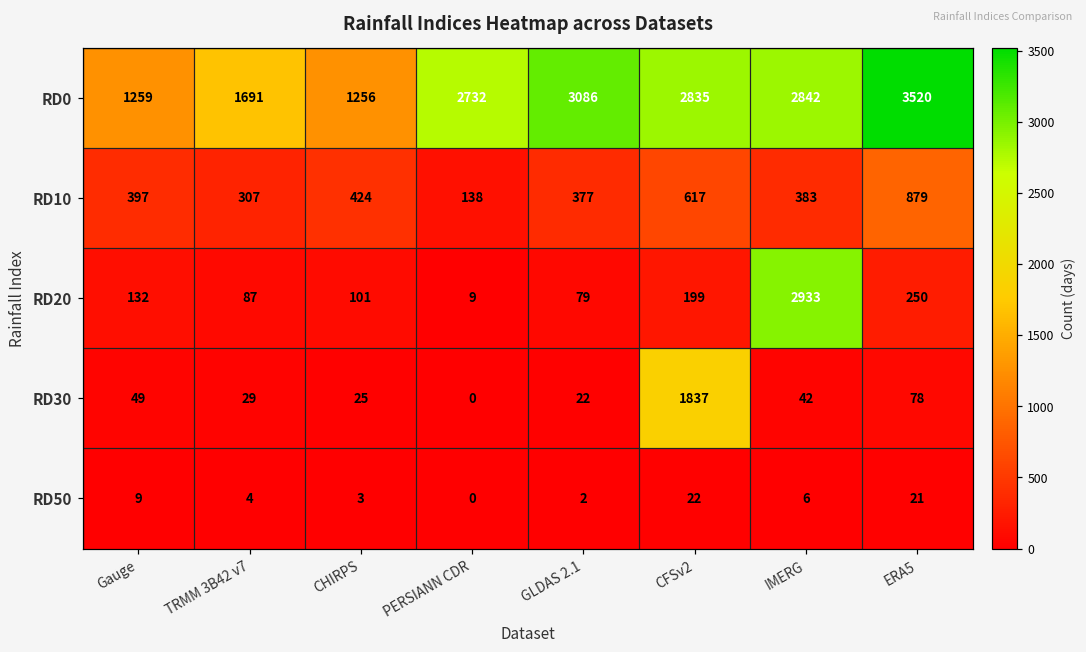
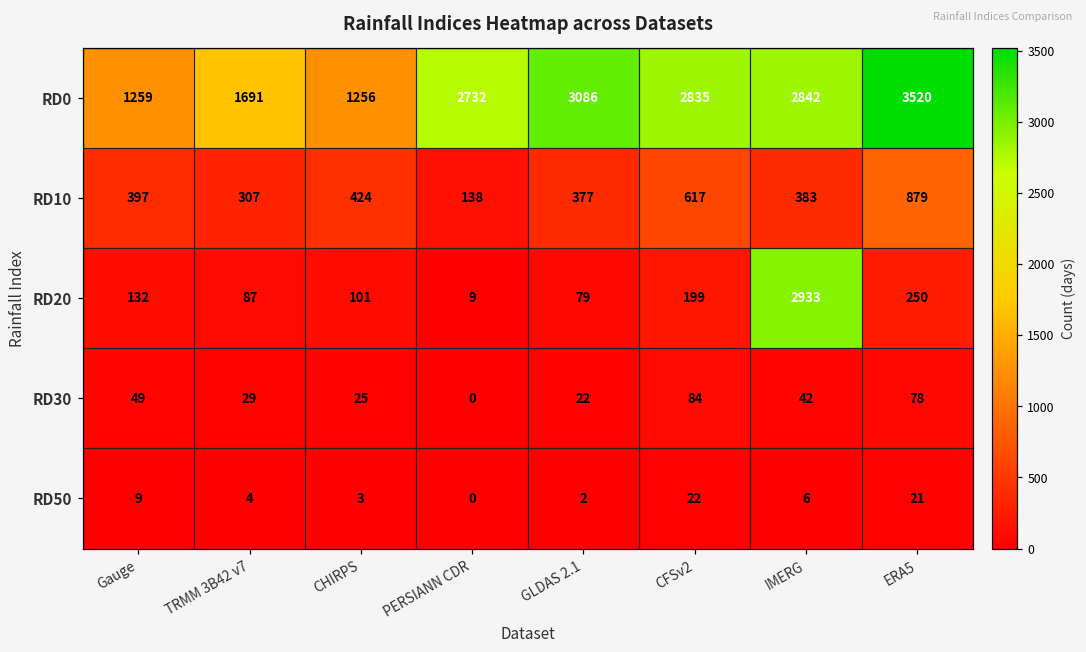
RD30, CFSv2: 1837 -> 84
